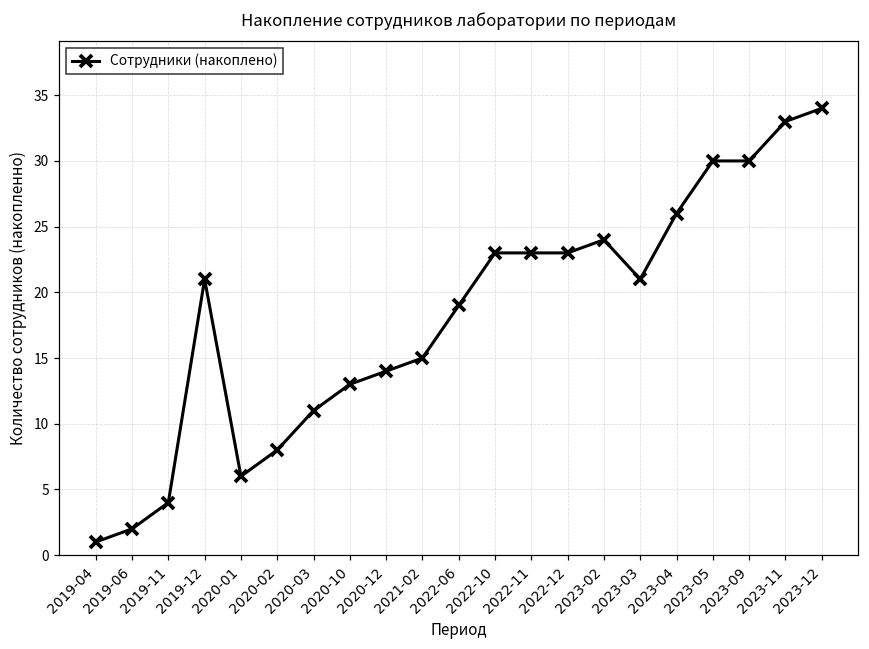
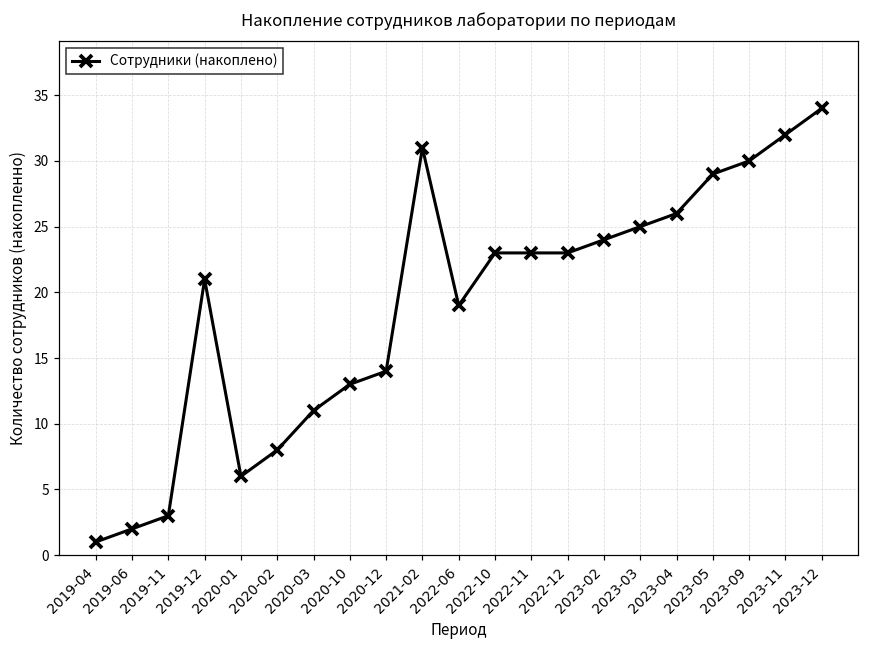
2019-11: 4 -> 3
2021-02: 15 -> 31
2023-03: 21 -> 25
2023-05: 30 -> 29
2023-11: 33 -> 32
